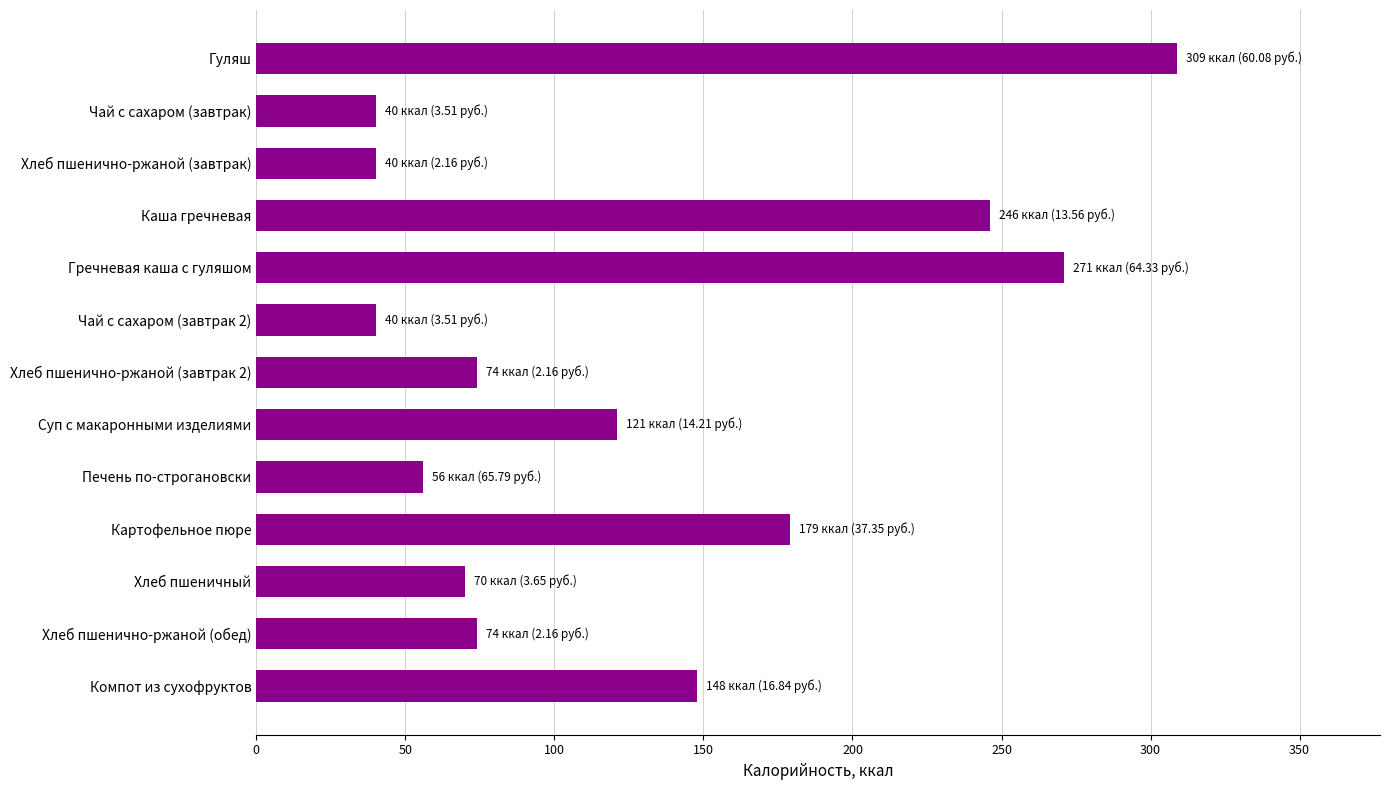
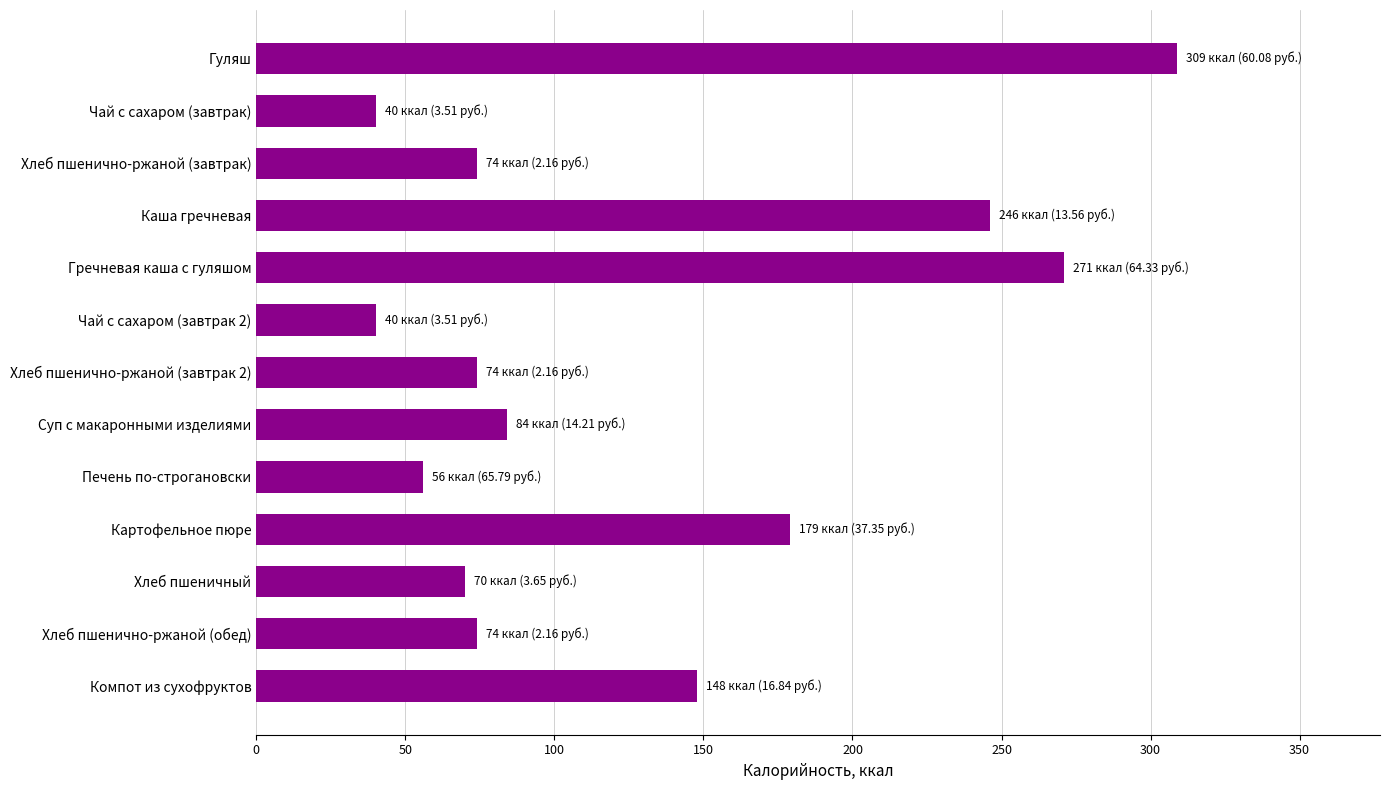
Хлеб пшенично-ржаной (завтрак): 40 -> 74
Суп с макаронными изделиями: 121 -> 84
